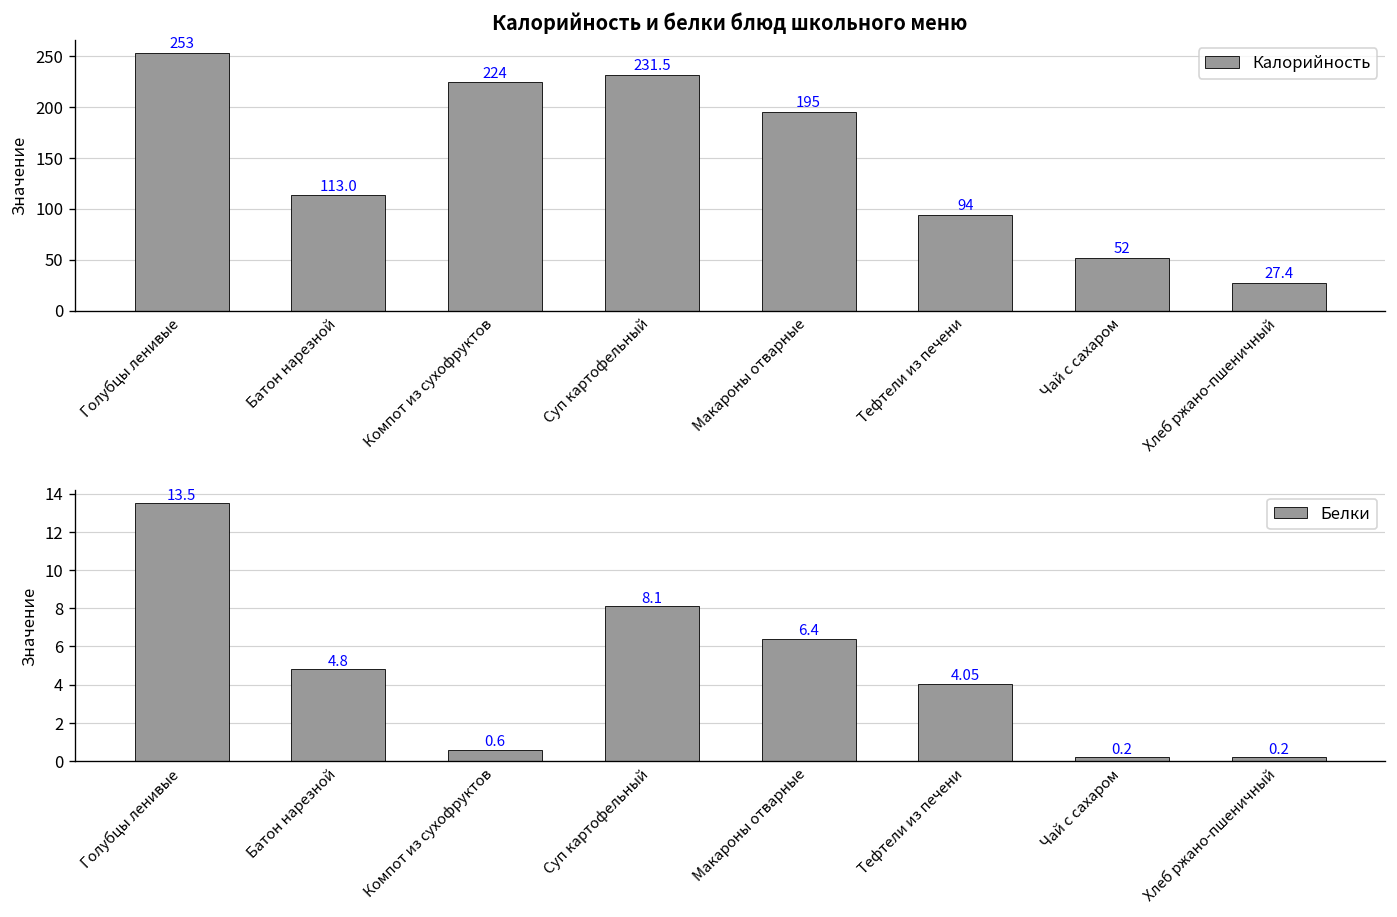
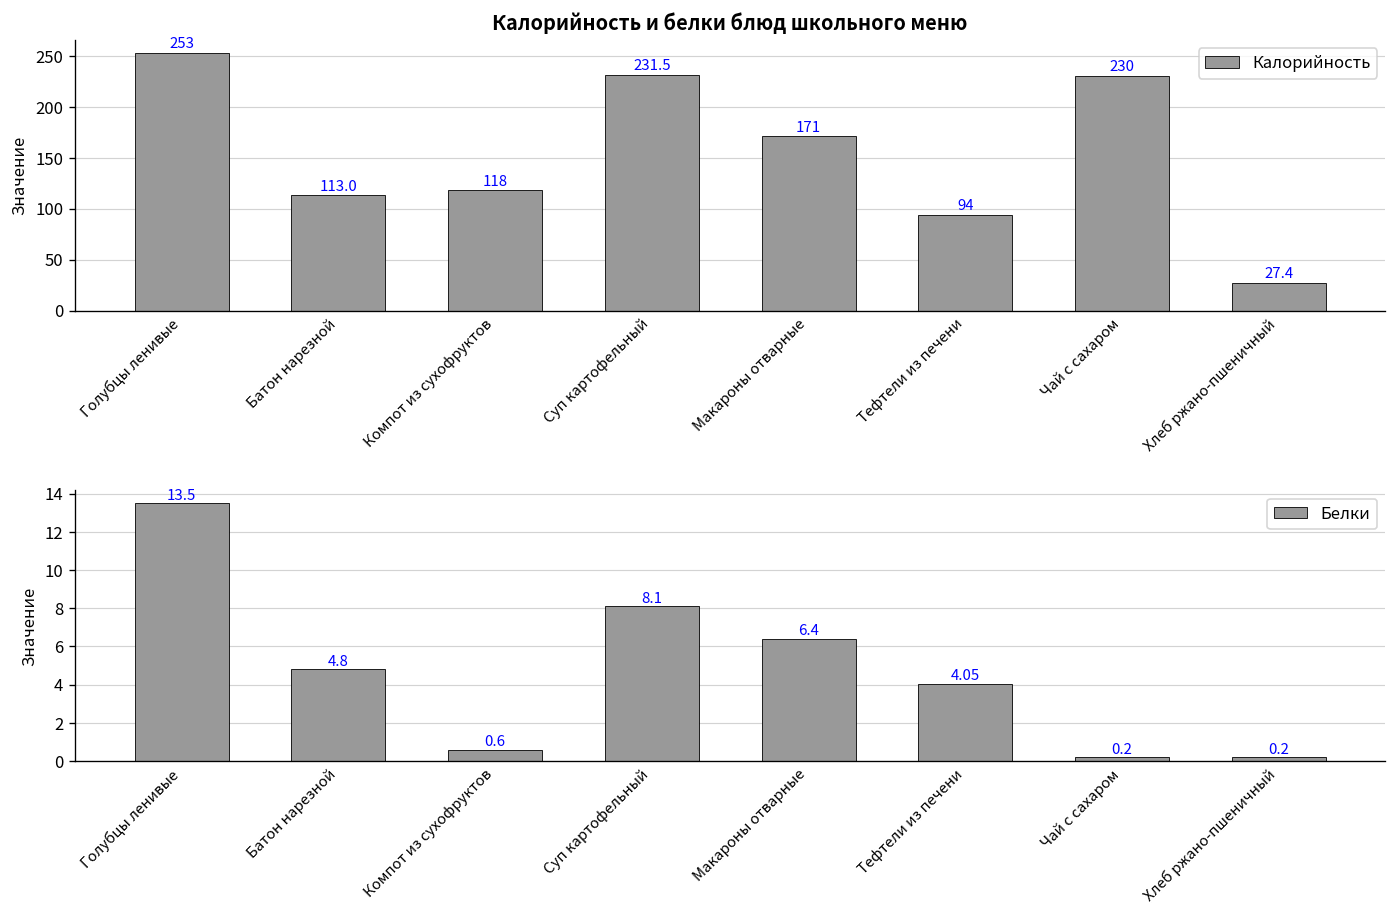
Калорийность и белки блюд школьного меню, Компот из сухофруктов: 224 -> 118
Калорийность и белки блюд школьного меню, Макароны отварные: 195 -> 171
Калорийность и белки блюд школьного меню, Чай с сахаром: 52 -> 230
